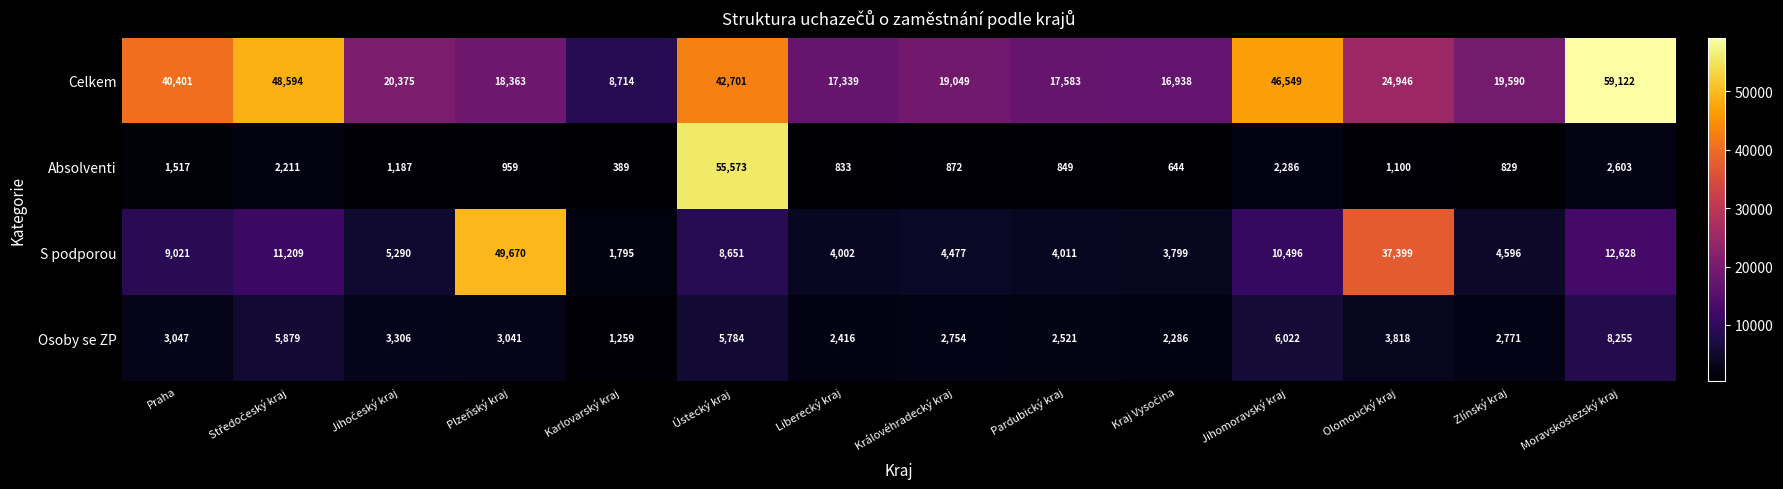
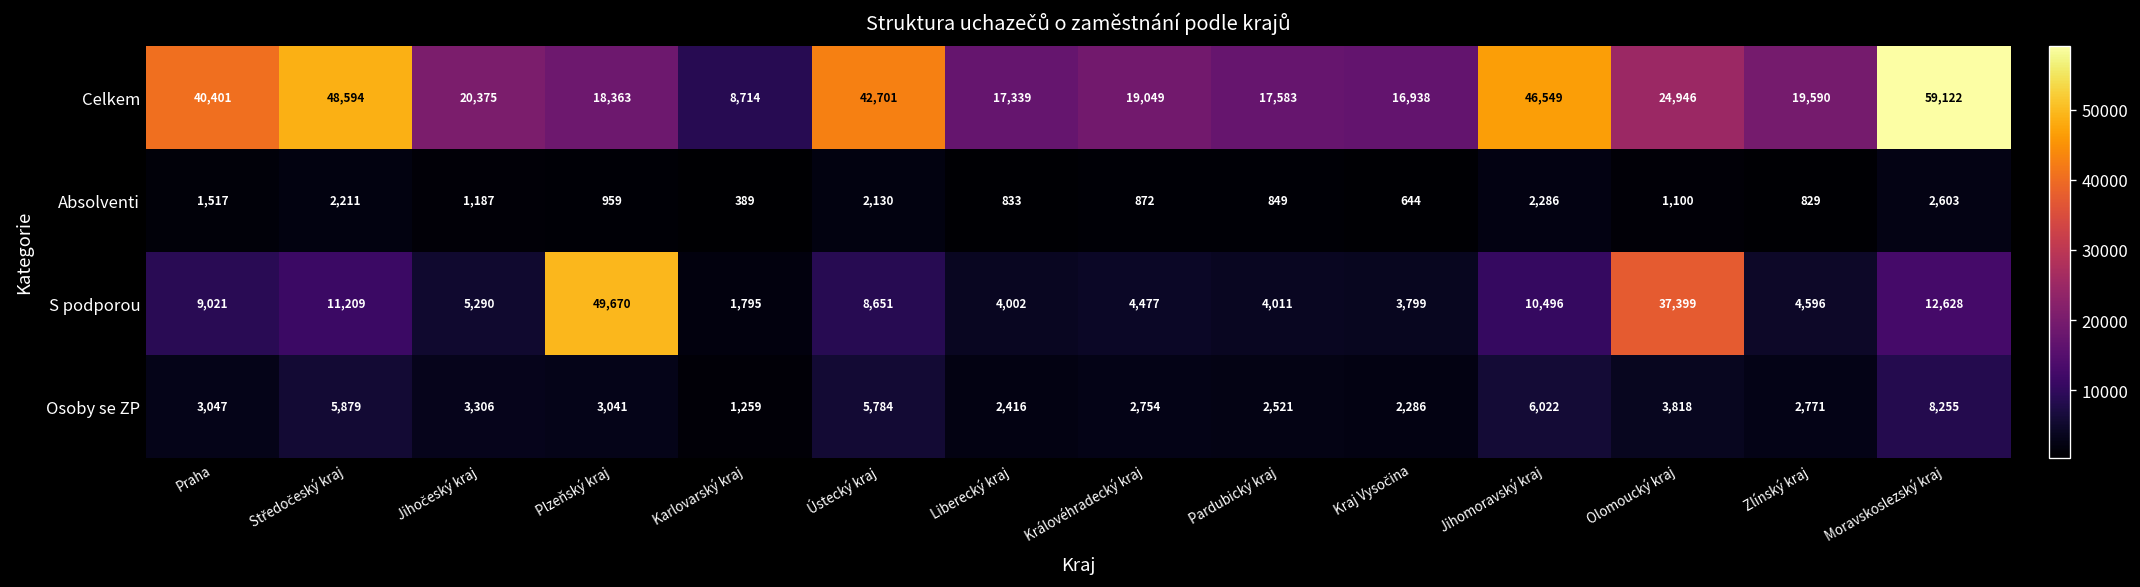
Absolventi, Ústecký kraj: 55,573 -> 2,130
